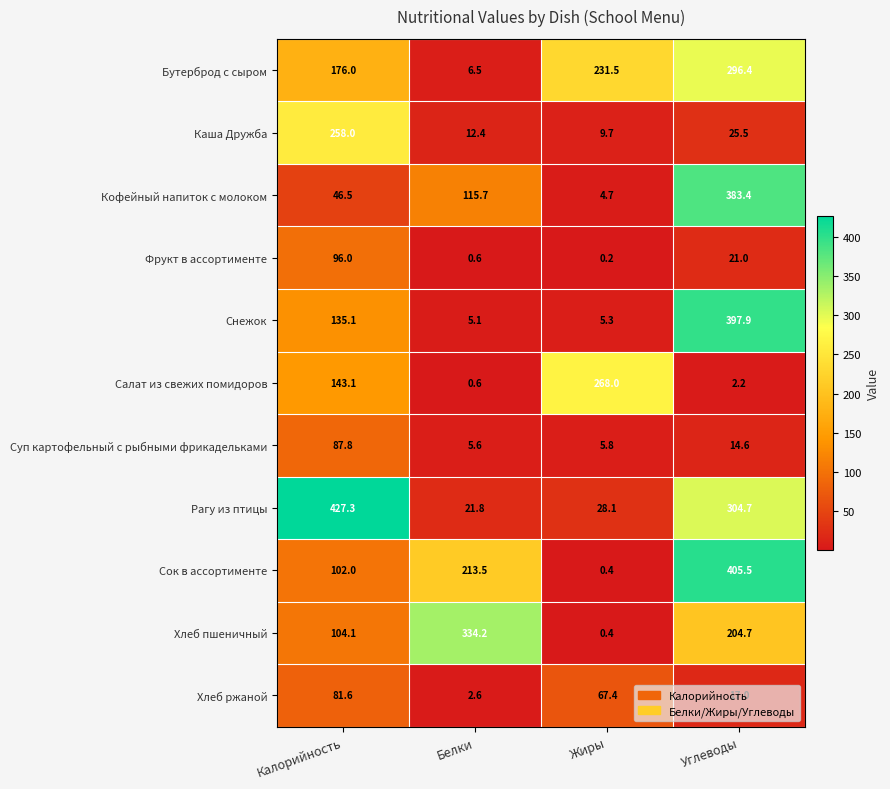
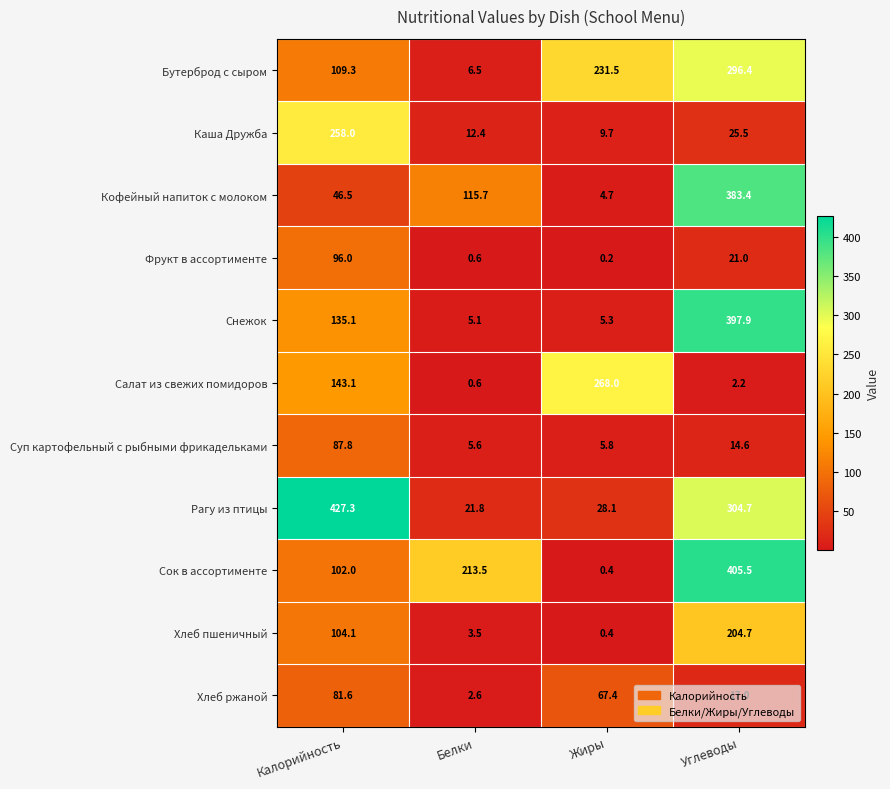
Бутерброд с сыром, Калорийность: 176.0 -> 109.3
Хлеб пшеничный, Белки: 334.2 -> 3.5
